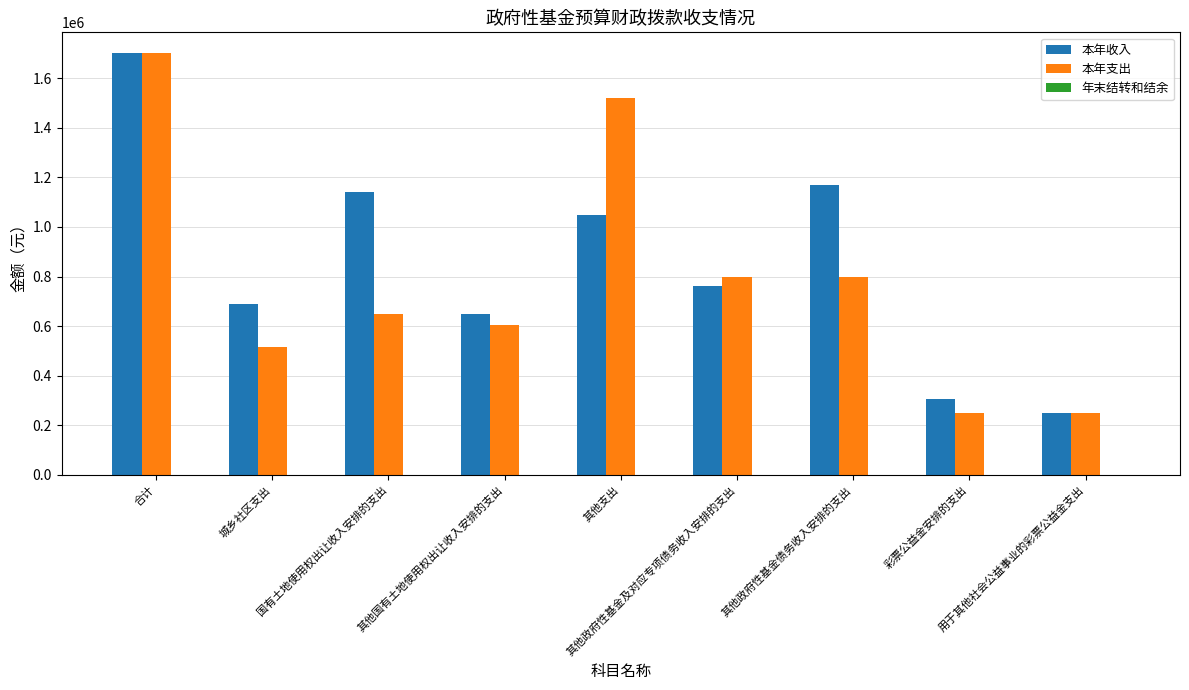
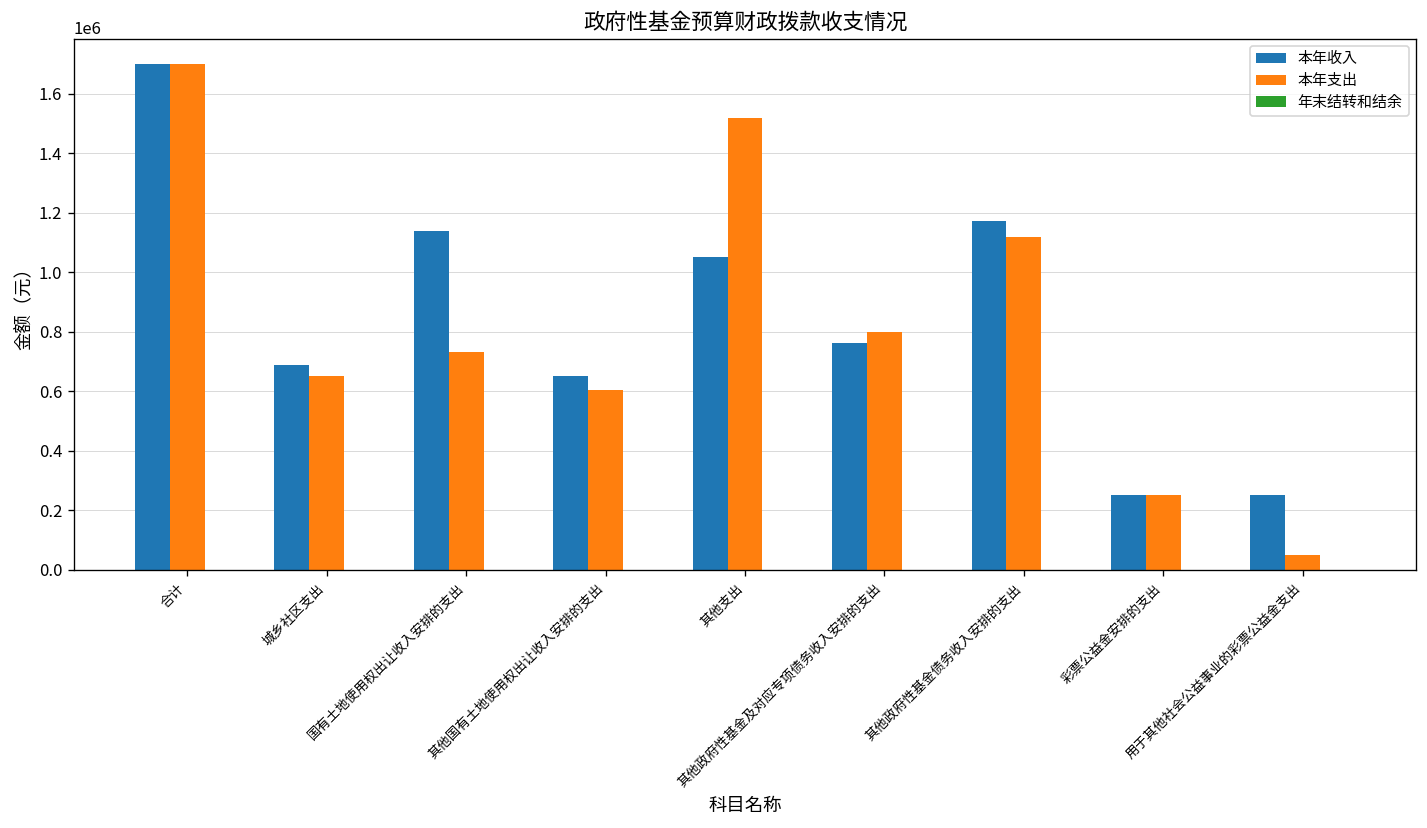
本年支出, 城乡社区支出: 520000 -> 650000
本年支出, 国有土地使用权出让收入安排的支出: 650000 -> 730000
本年支出, 其他政府性基金债务收入安排的支出: 800000 -> 1120000
本年收入, 彩票公益金安排的支出: 310000 -> 250000
本年支出, 用于其他社会公益事业的彩票公益金支出: 250000 -> 50000
